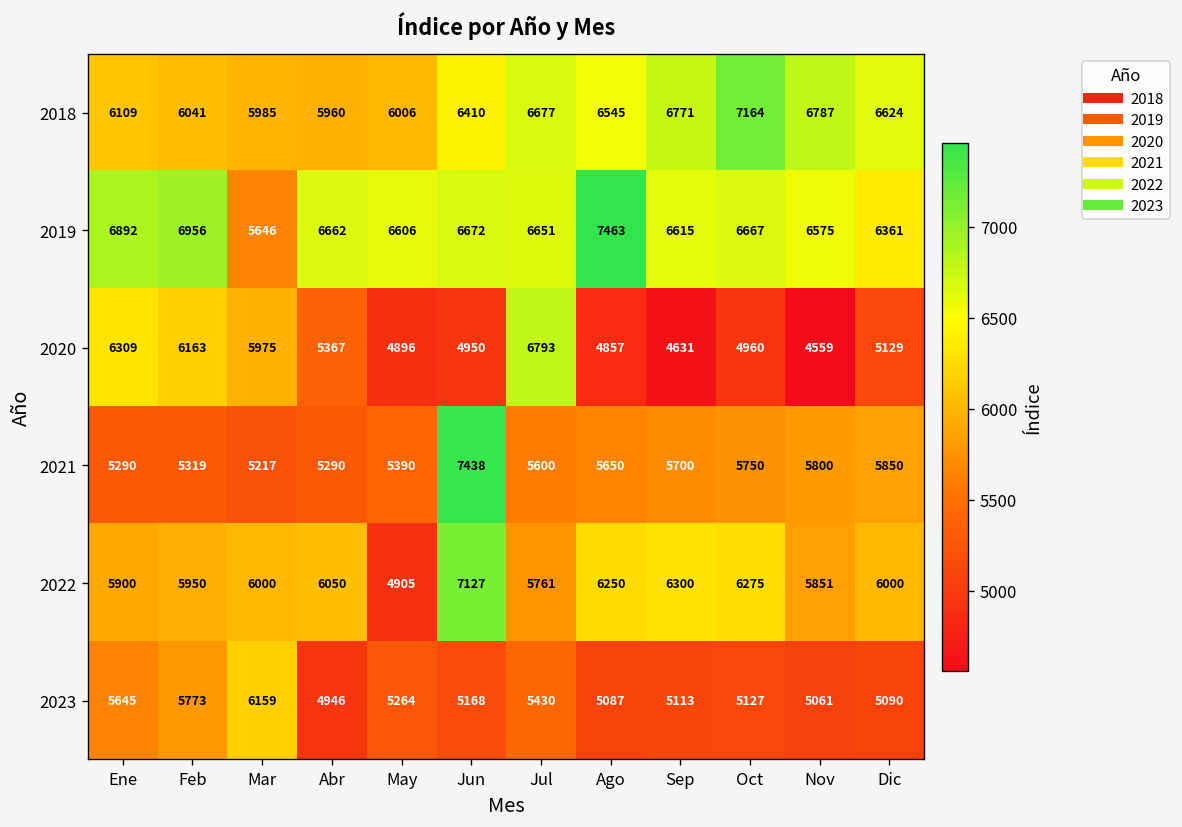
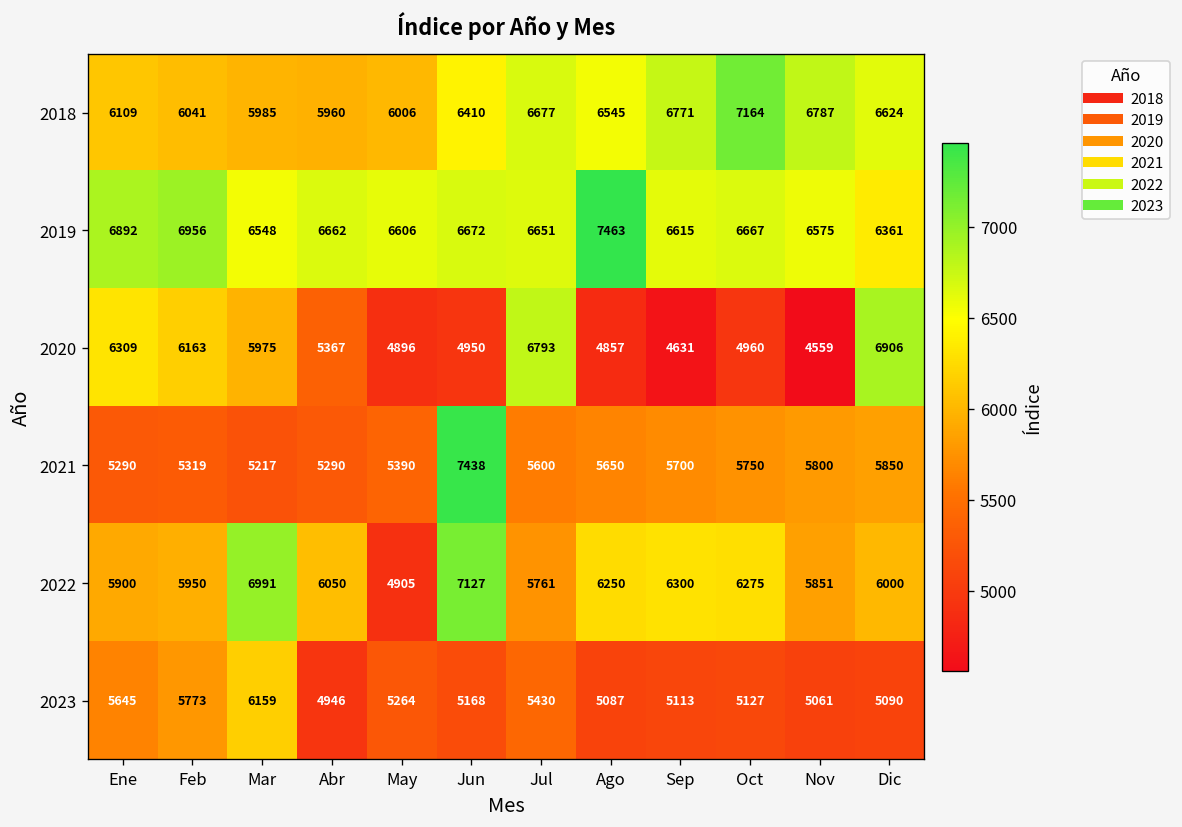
2019, Mar: 5646 -> 6548
2020, Dic: 5129 -> 6906
2022, Mar: 6000 -> 6991
